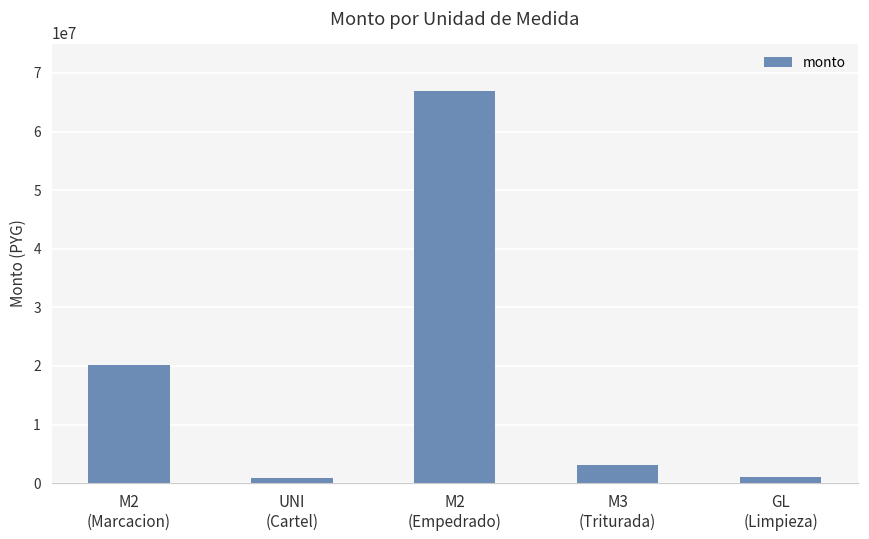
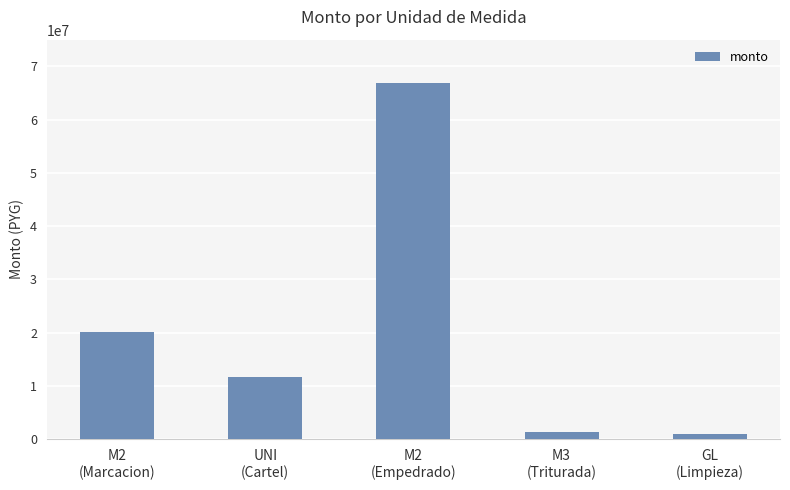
UNI (Cartel): 1000000 -> 12000000
M3 (Triturada): 3000000 -> 1000000
